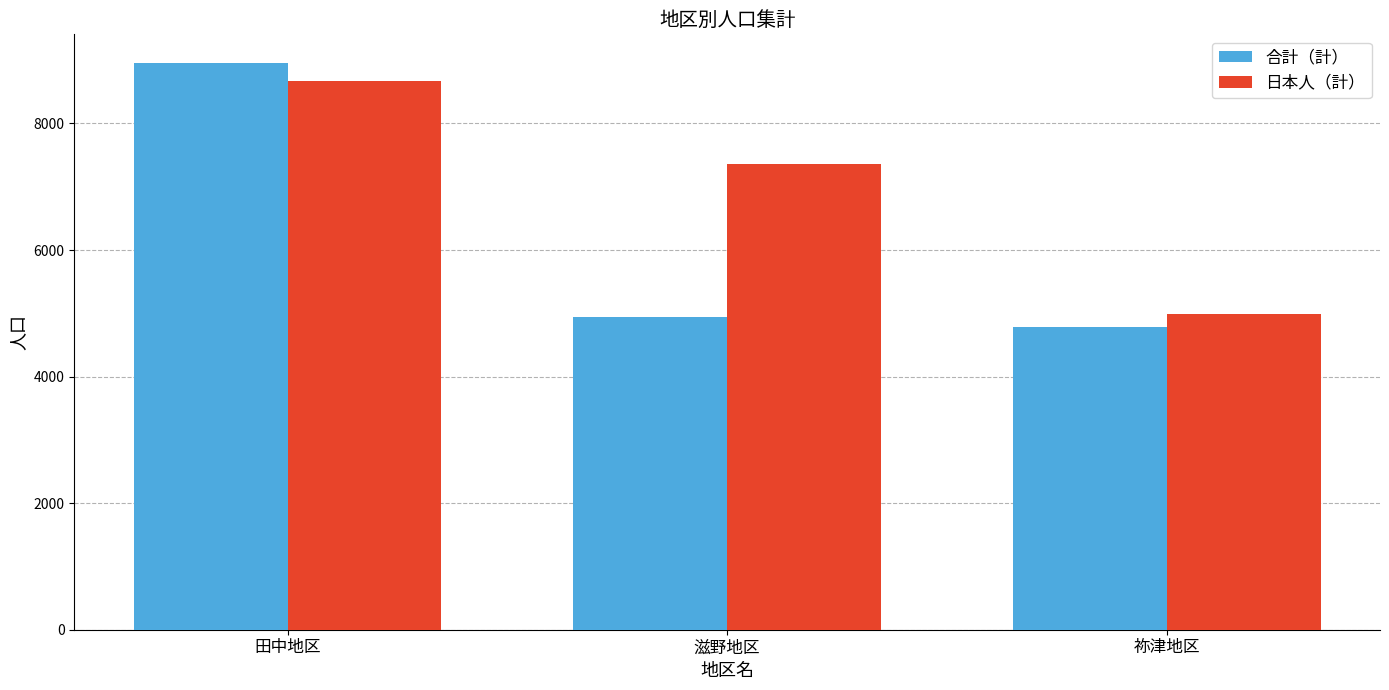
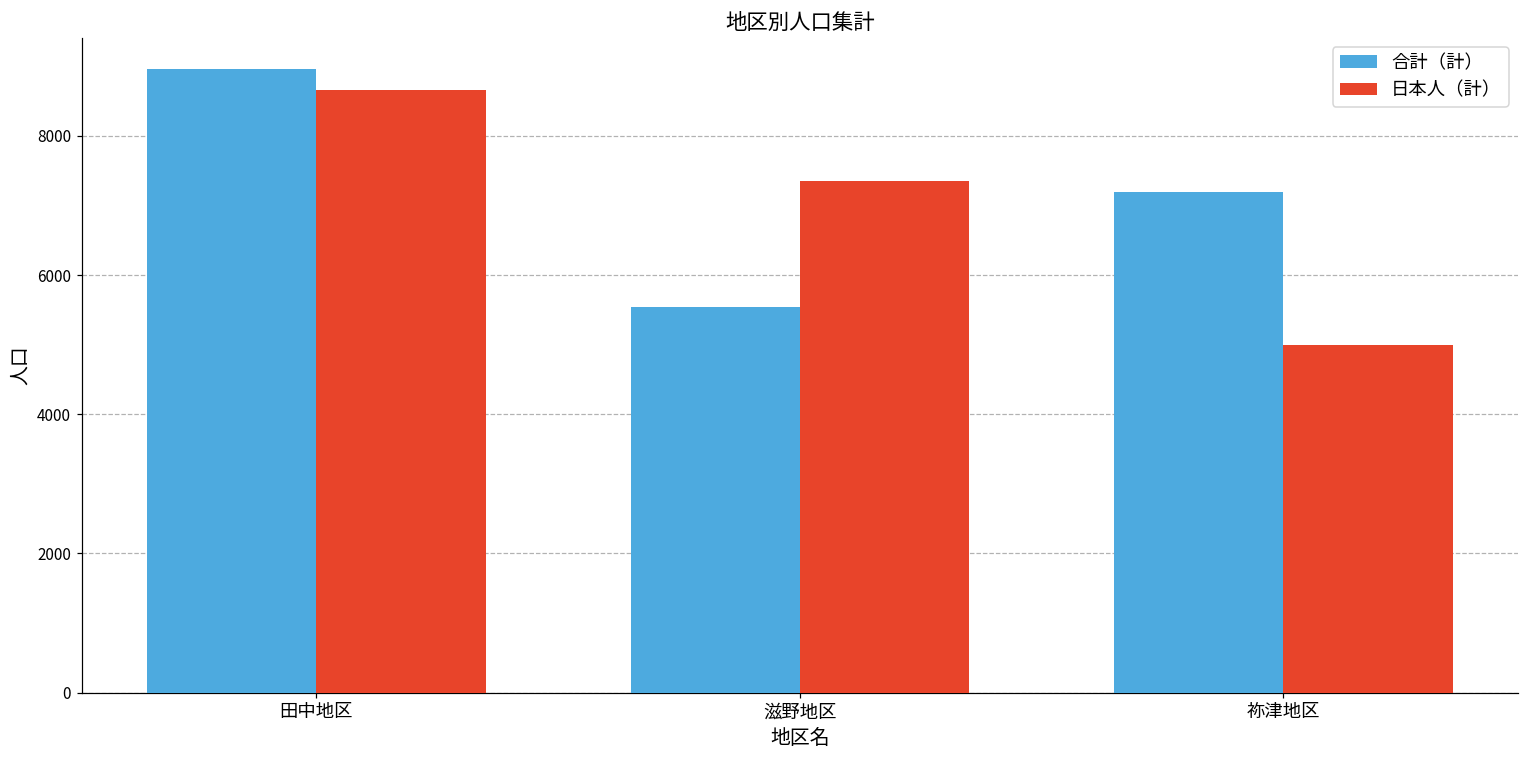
合計（計）, 滋野地区: 4900 -> 5500
合計（計）, 祢津地区: 4800 -> 7200
